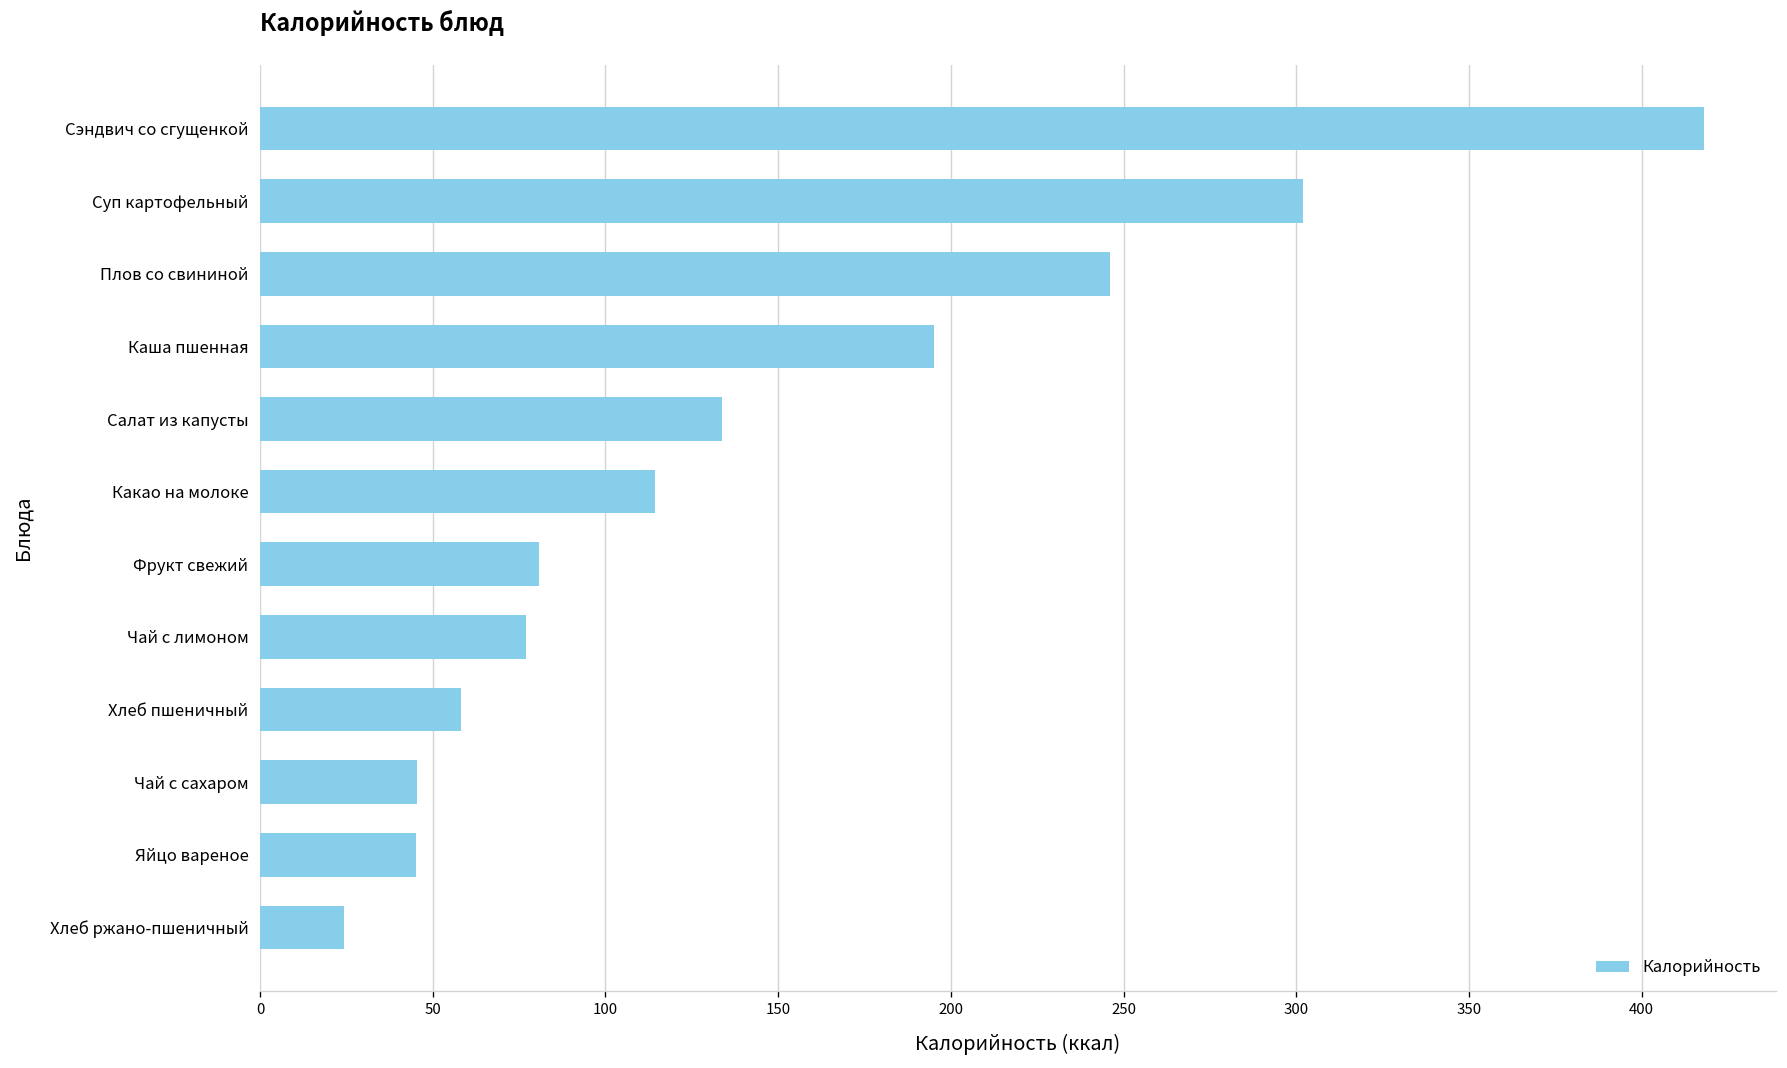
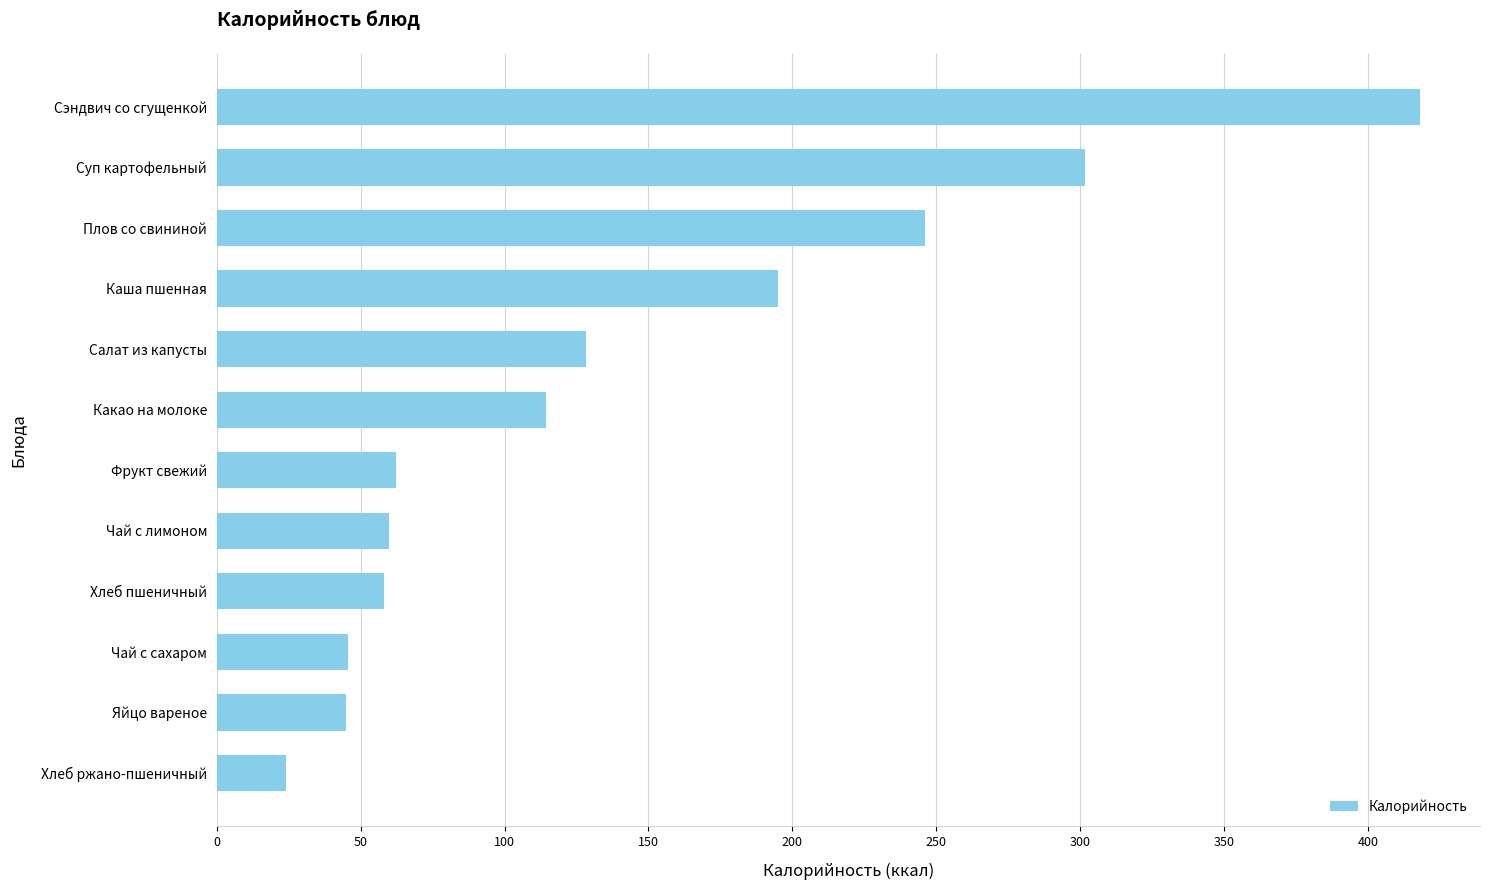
Салат из капусты: 134 -> 128
Фрукт свежий: 81 -> 62
Чай с лимоном: 77 -> 60
